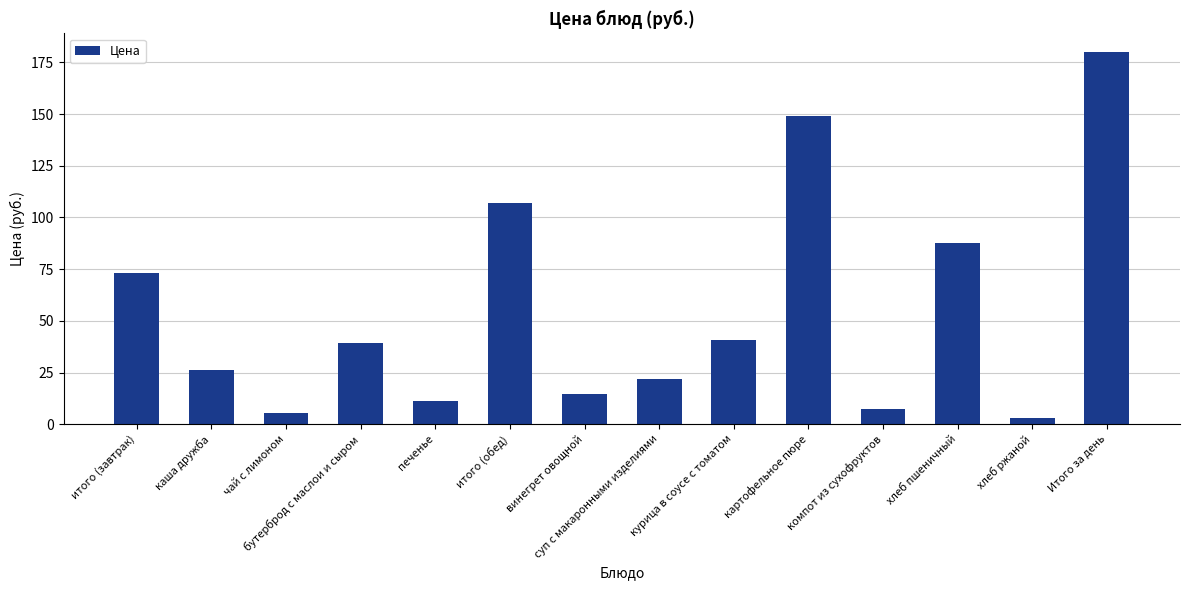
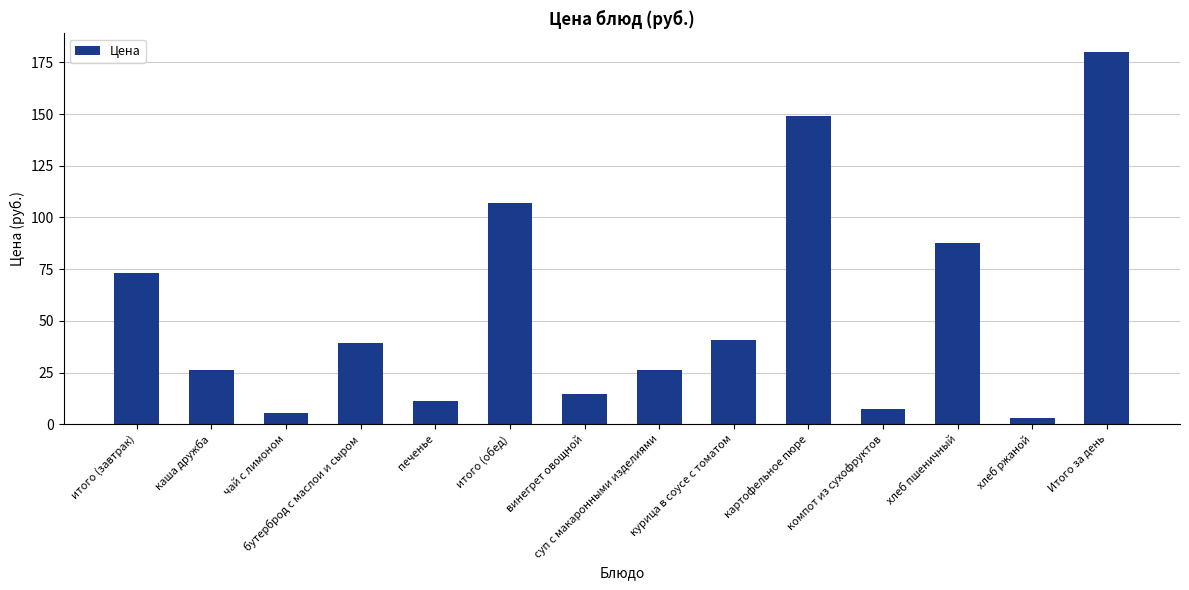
суп с макаронными изделиями: 22 -> 26
